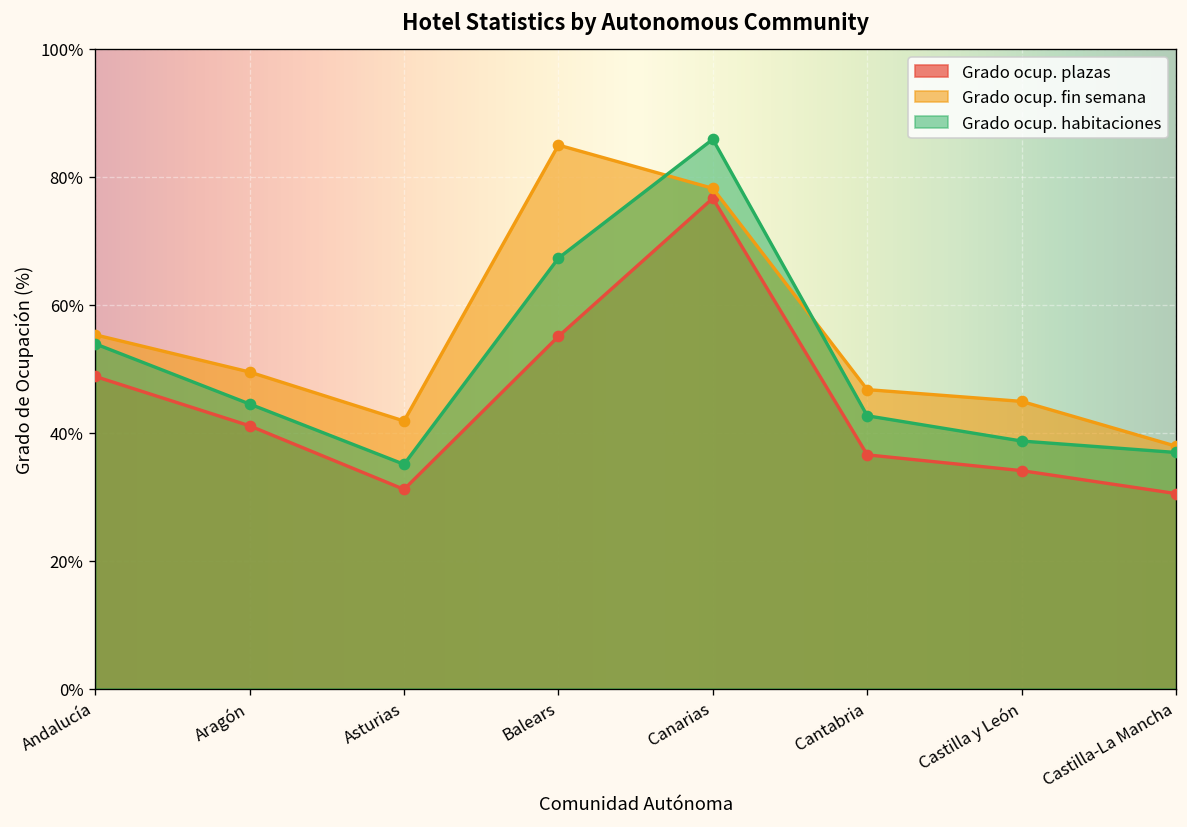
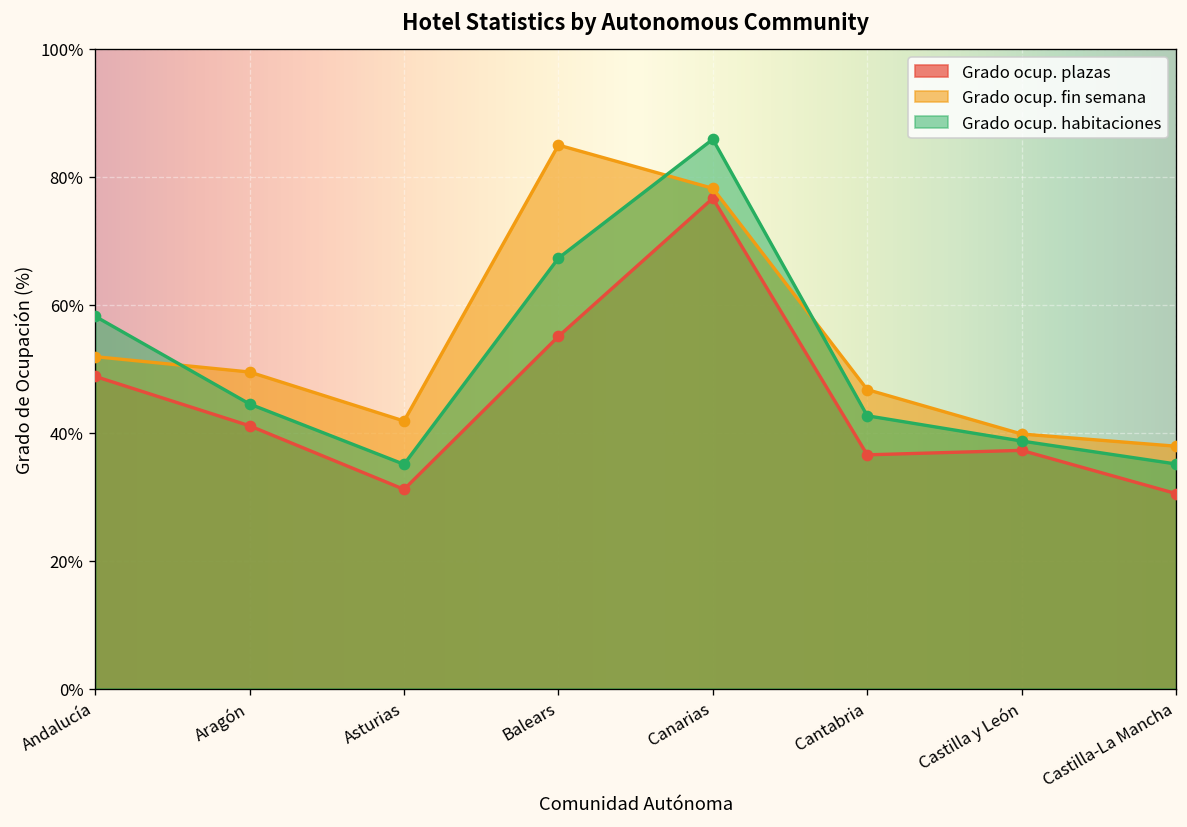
Grado ocup. fin semana, Andalucía: 55% -> 52%
Grado ocup. habitaciones, Andalucía: 54% -> 58%
Grado ocup. plazas, Castilla y León: 34% -> 37%
Grado ocup. fin semana, Castilla y León: 45% -> 40%
Grado ocup. habitaciones, Castilla-La Mancha: 37% -> 35%
